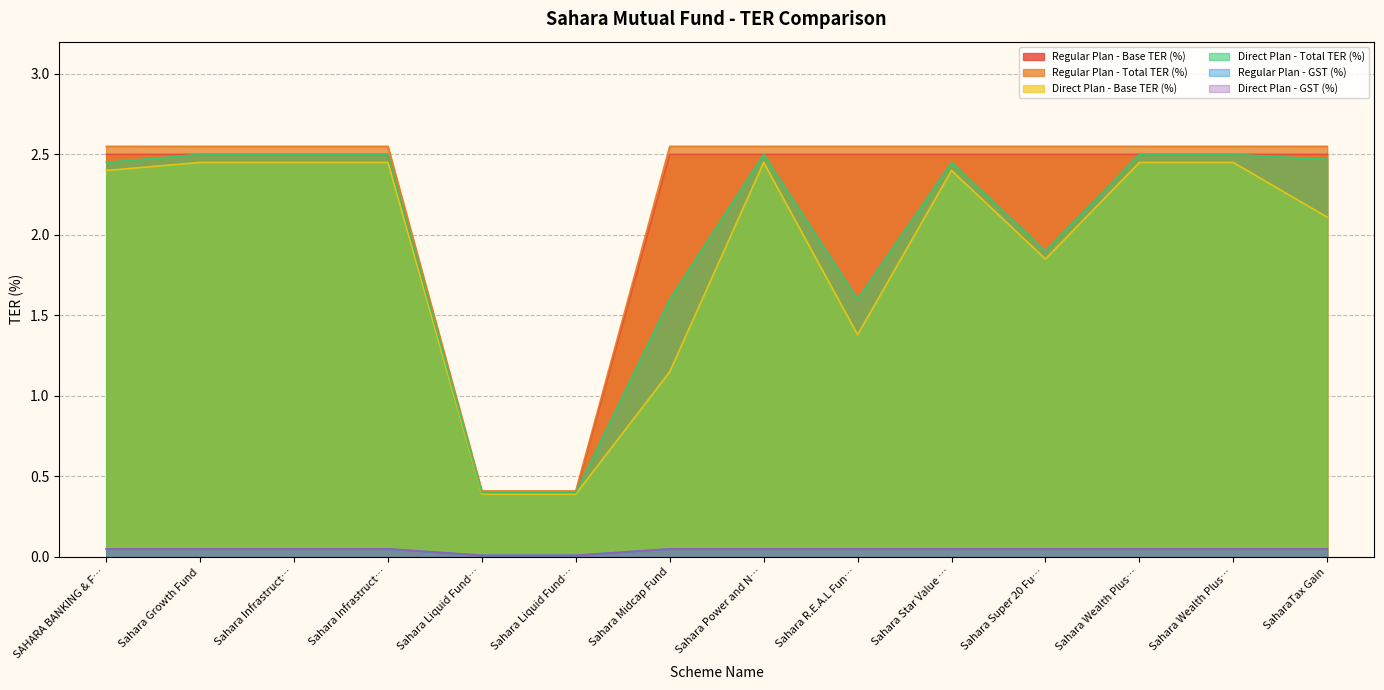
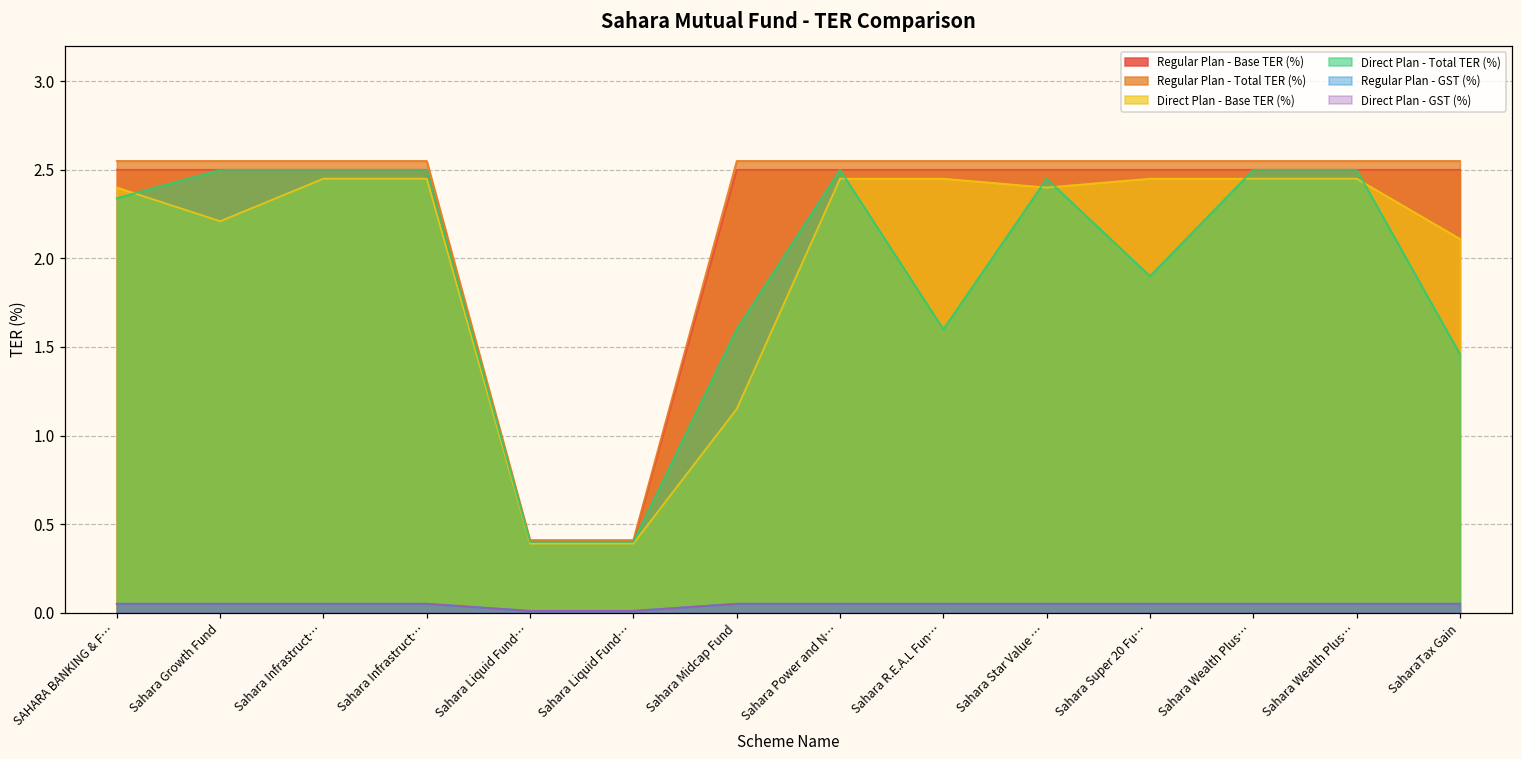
Direct Plan - Total TER (%), SAHARA BANKING & F…: 2.45 -> 2.34
Direct Plan - Base TER (%), Sahara Growth Fund: 2.45 -> 2.21
Direct Plan - Base TER (%), Sahara R.E.A.L Fun…: 1.38 -> 2.45
Direct Plan - Base TER (%), Sahara Super 20 Fu…: 1.85 -> 2.45
Direct Plan - Total TER (%), SaharaTax Gain: 2.47 -> 1.46
